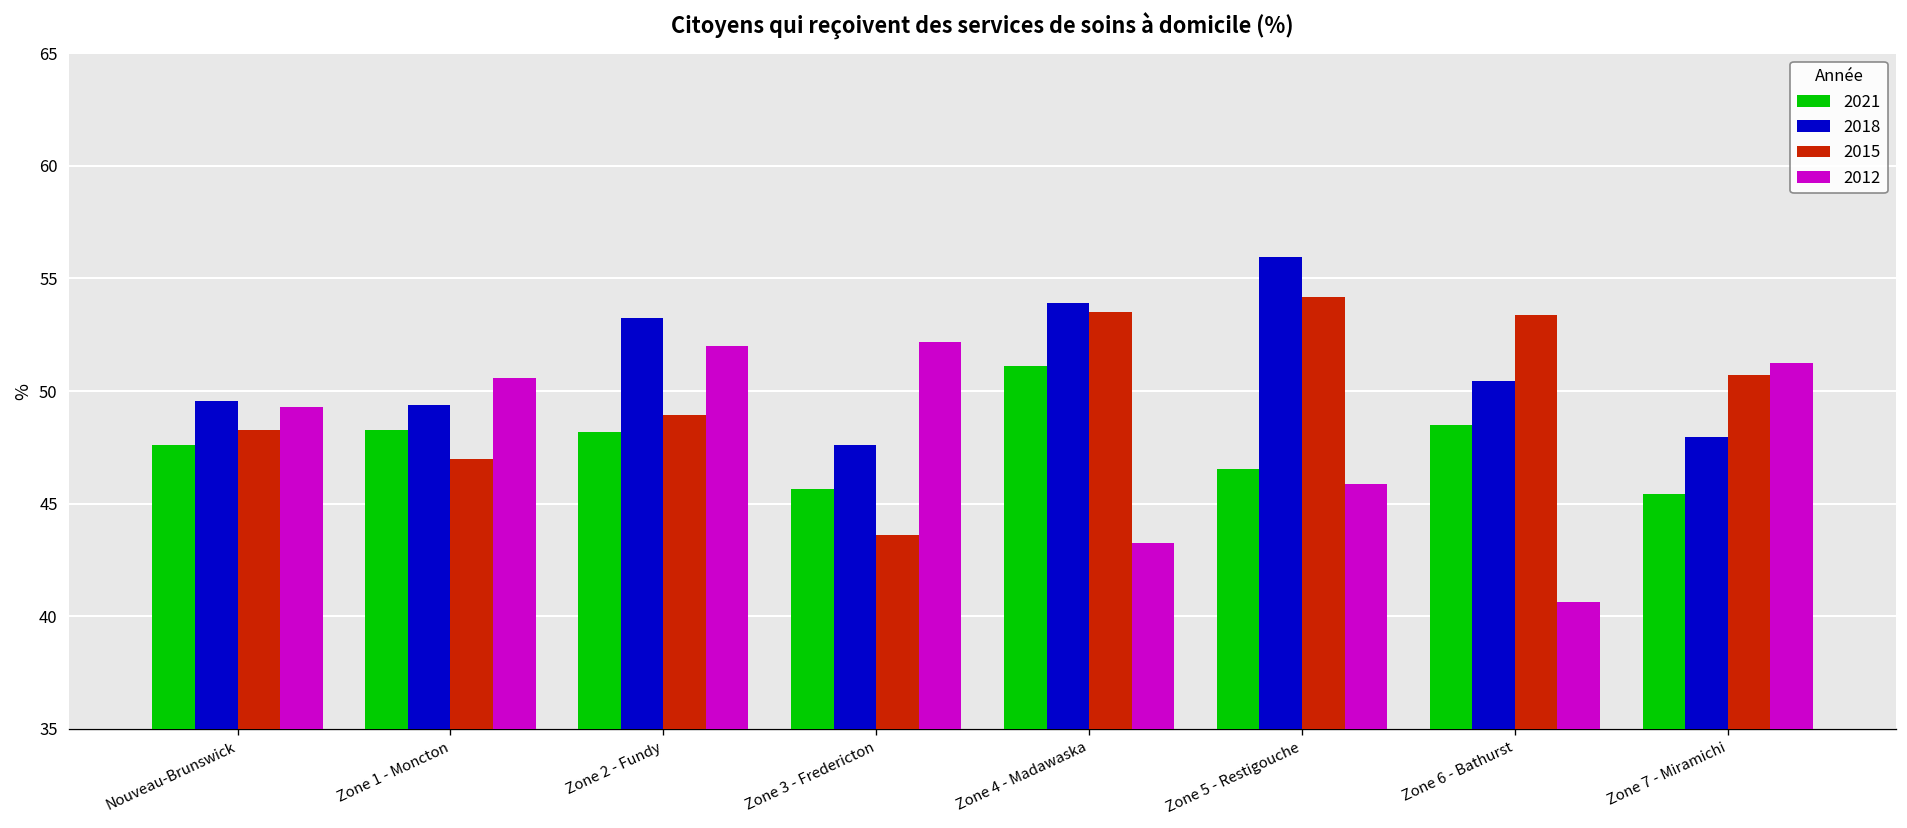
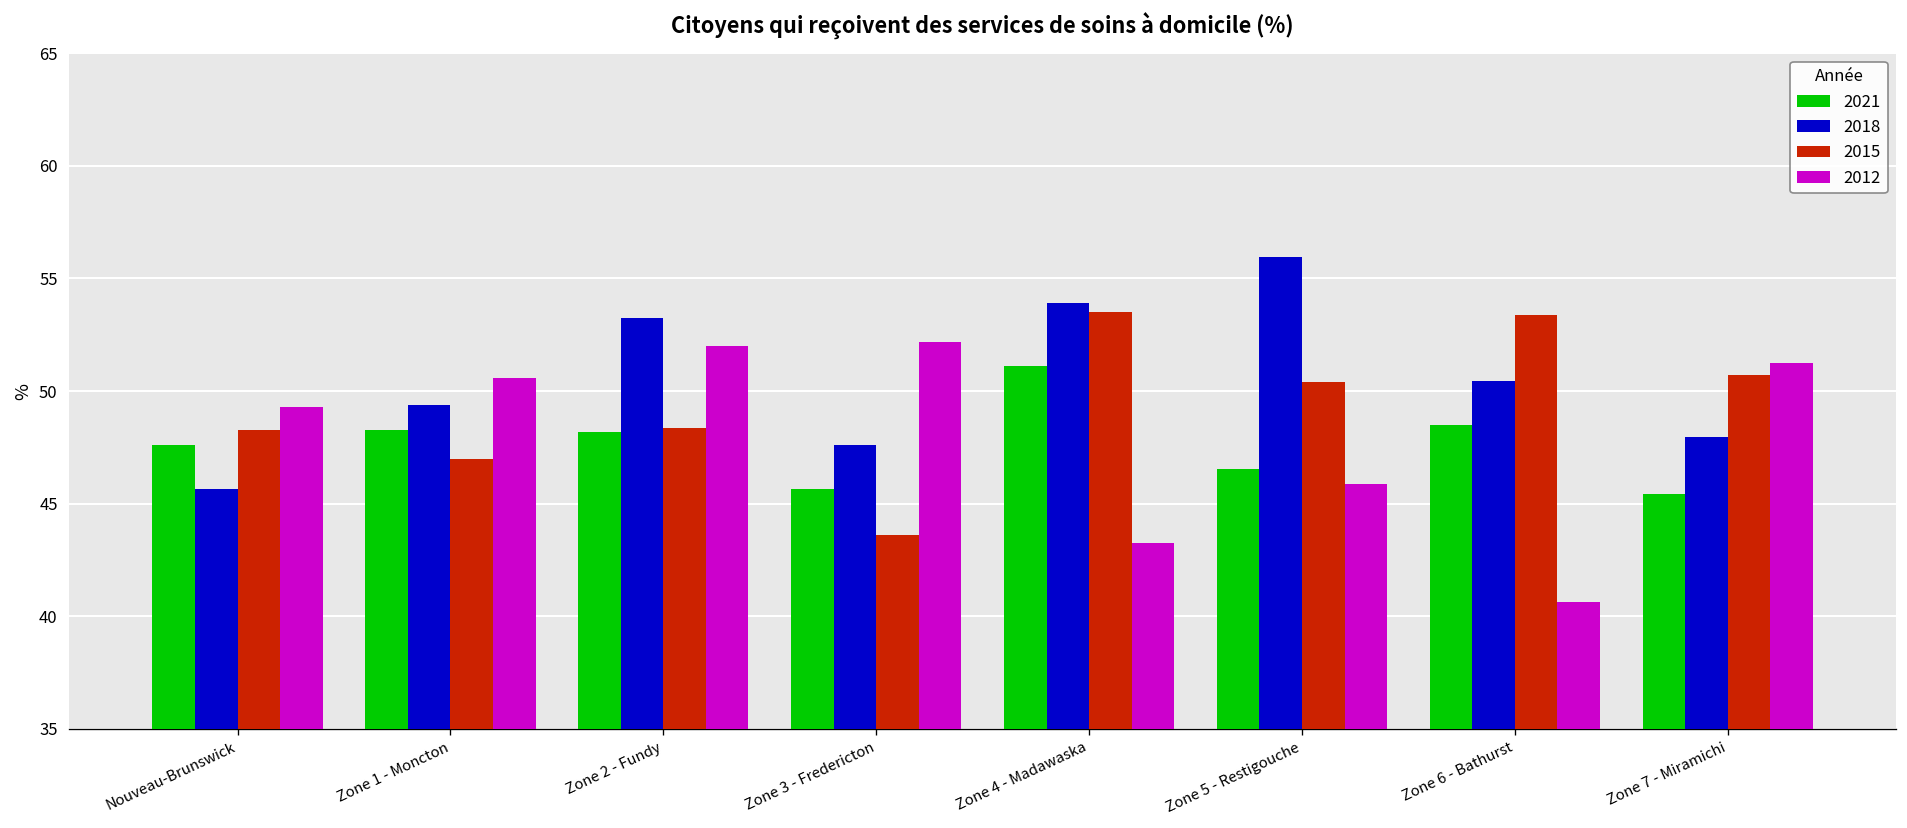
2018, Nouveau-Brunswick: 49.6 -> 45.7
2015, Zone 2 - Fundy: 49.0 -> 48.3
2015, Zone 5 - Restigouche: 54.2 -> 50.4
